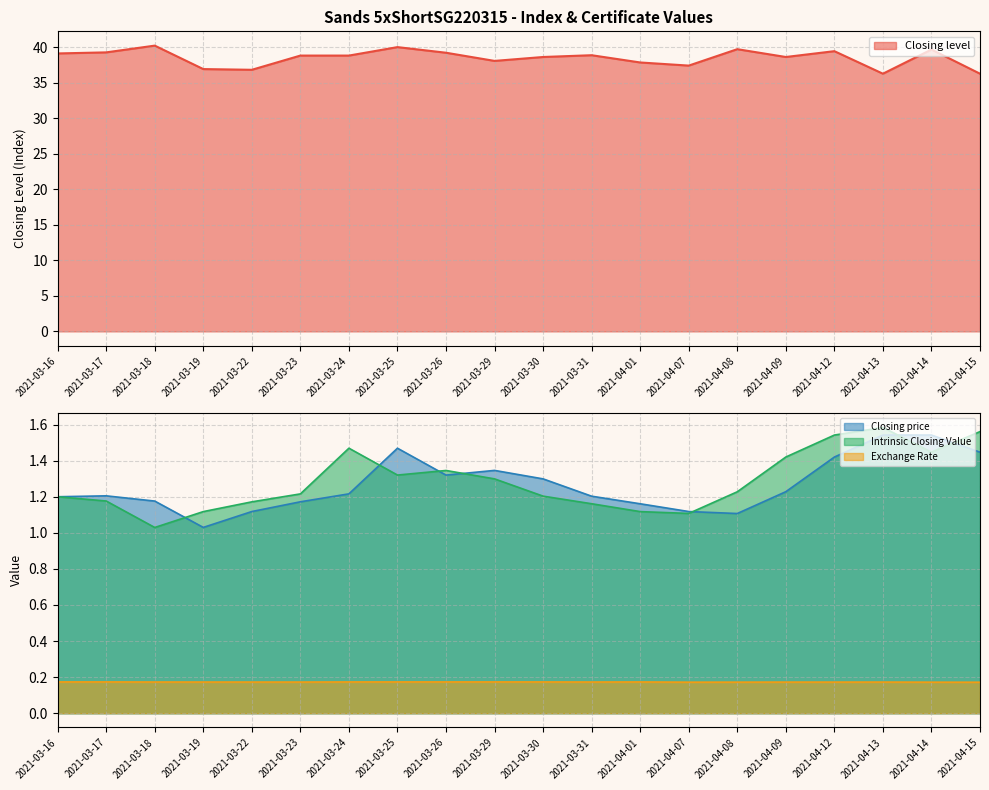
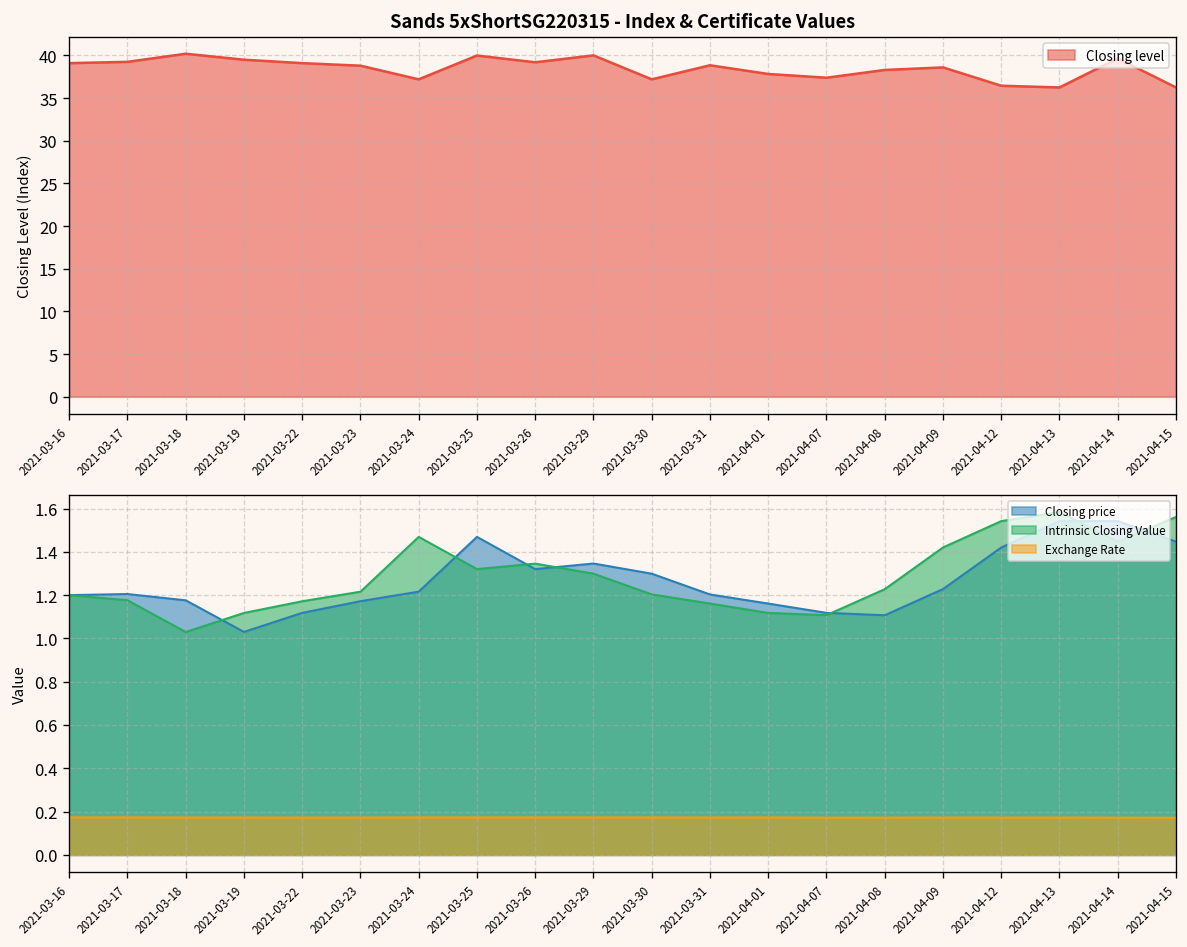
Sands 5xShortSG220315 - Index & Certificate Values, 2021-03-19: 37 -> 40
Sands 5xShortSG220315 - Index & Certificate Values, 2021-03-22: 37 -> 39
Sands 5xShortSG220315 - Index & Certificate Values, 2021-03-24: 39 -> 37
Sands 5xShortSG220315 - Index & Certificate Values, 2021-03-29: 38 -> 40
Sands 5xShortSG220315 - Index & Certificate Values, 2021-03-30: 39 -> 37
Sands 5xShortSG220315 - Index & Certificate Values, 2021-04-08: 40 -> 38
Sands 5xShortSG220315 - Index & Certificate Values, 2021-04-12: 39 -> 36
